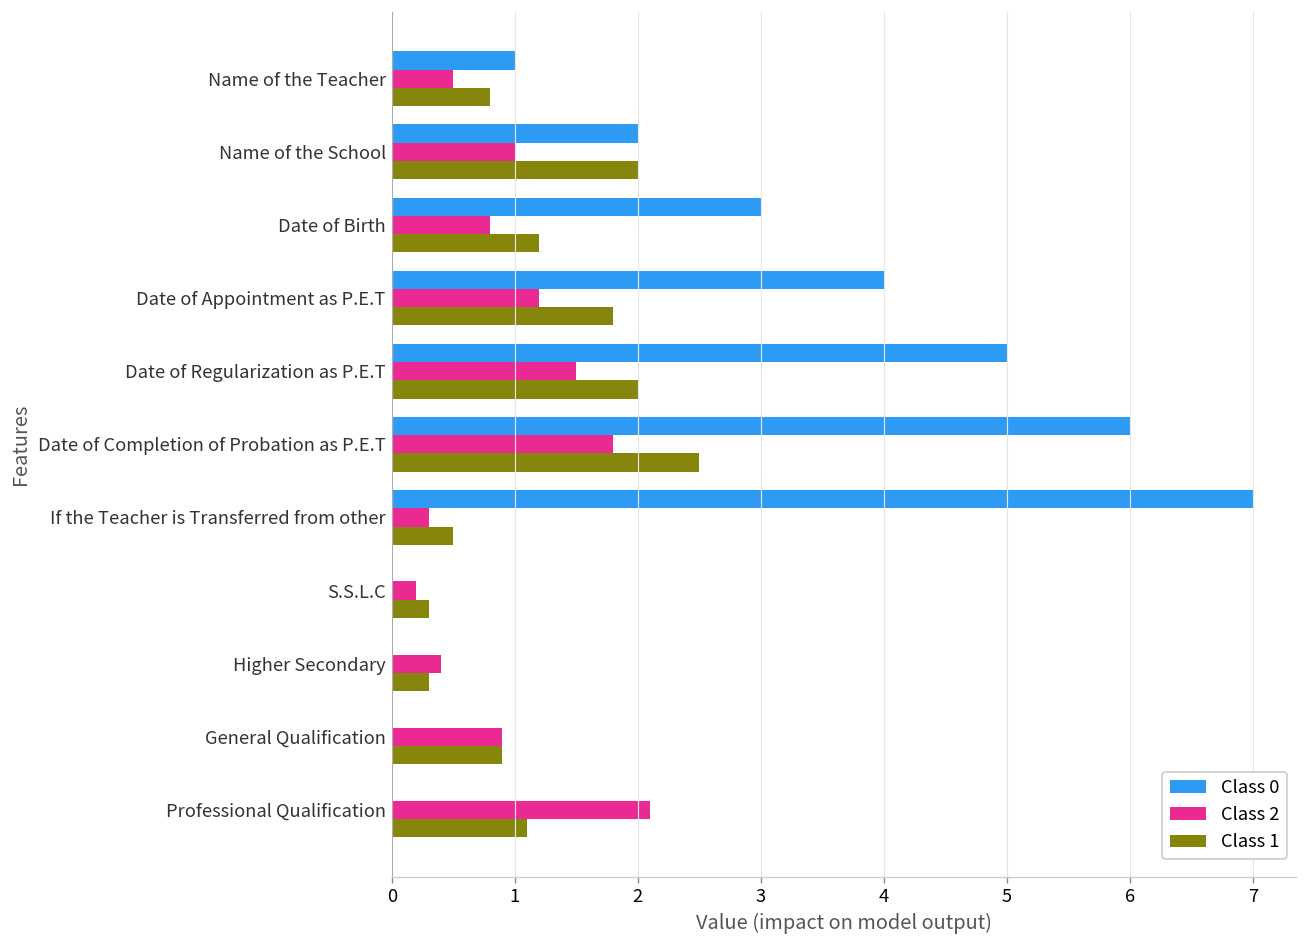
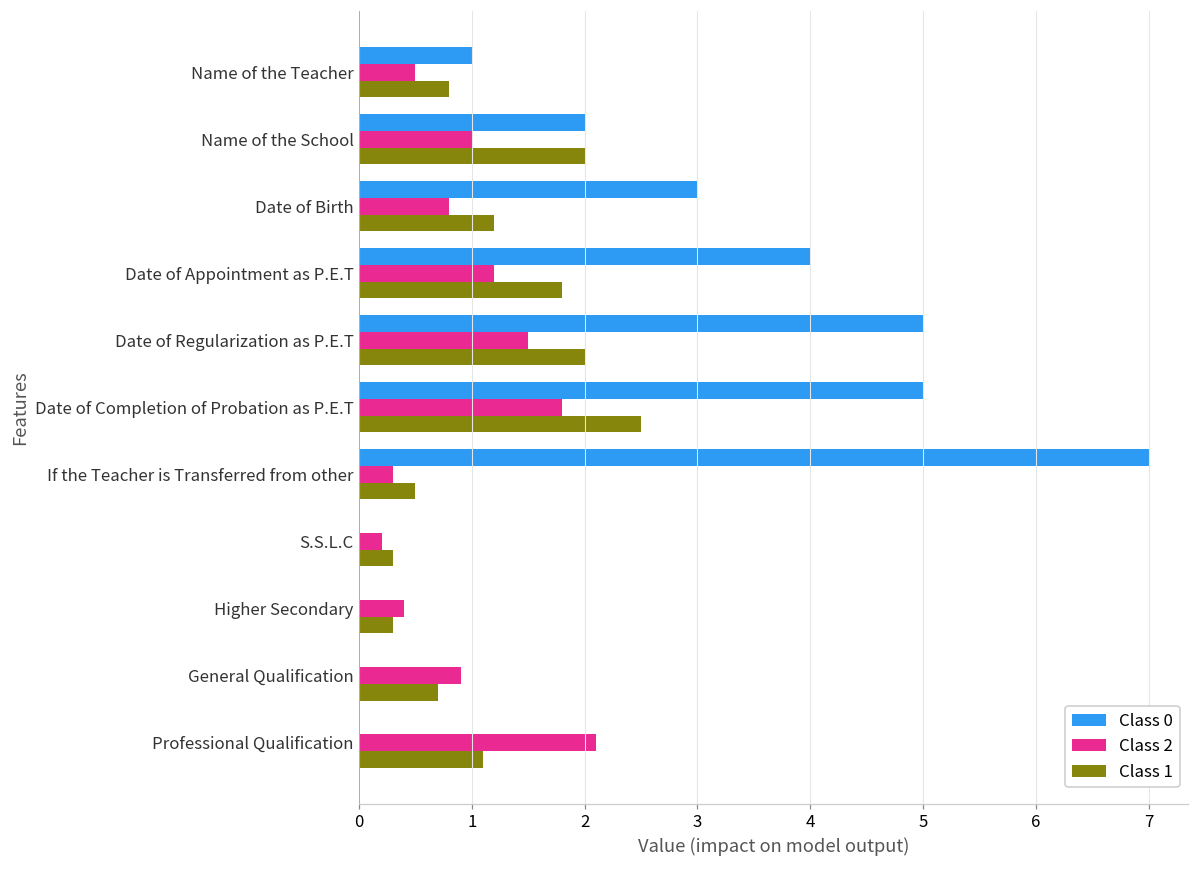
Class 0, Date of Completion of Probation as P.E.T: 6 -> 5
Class 1, General Qualification: 0.9 -> 0.7
